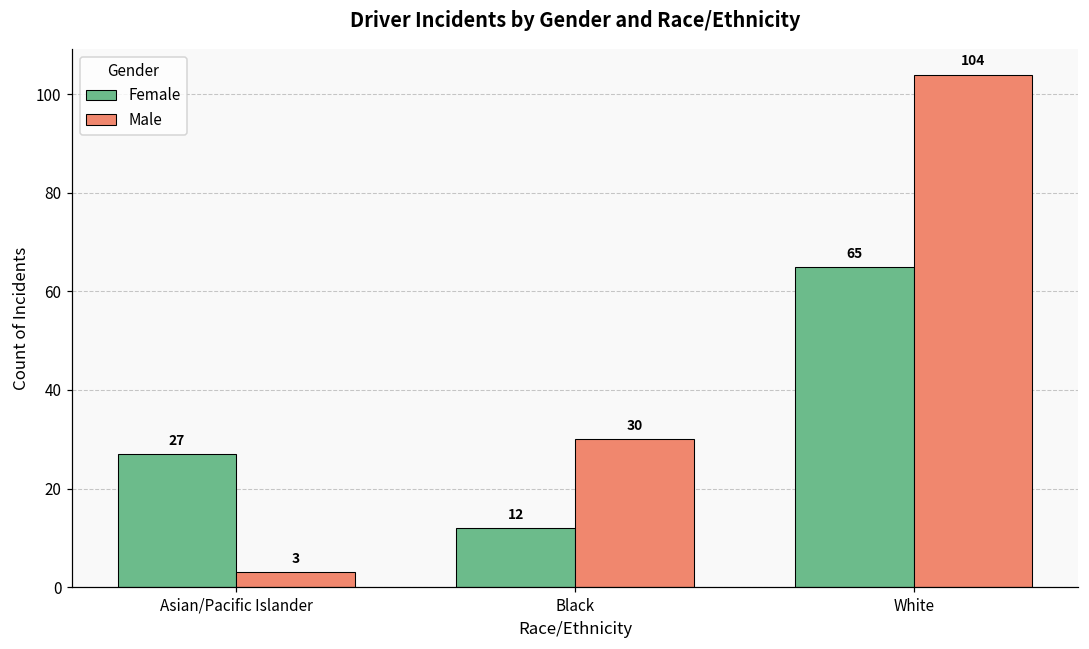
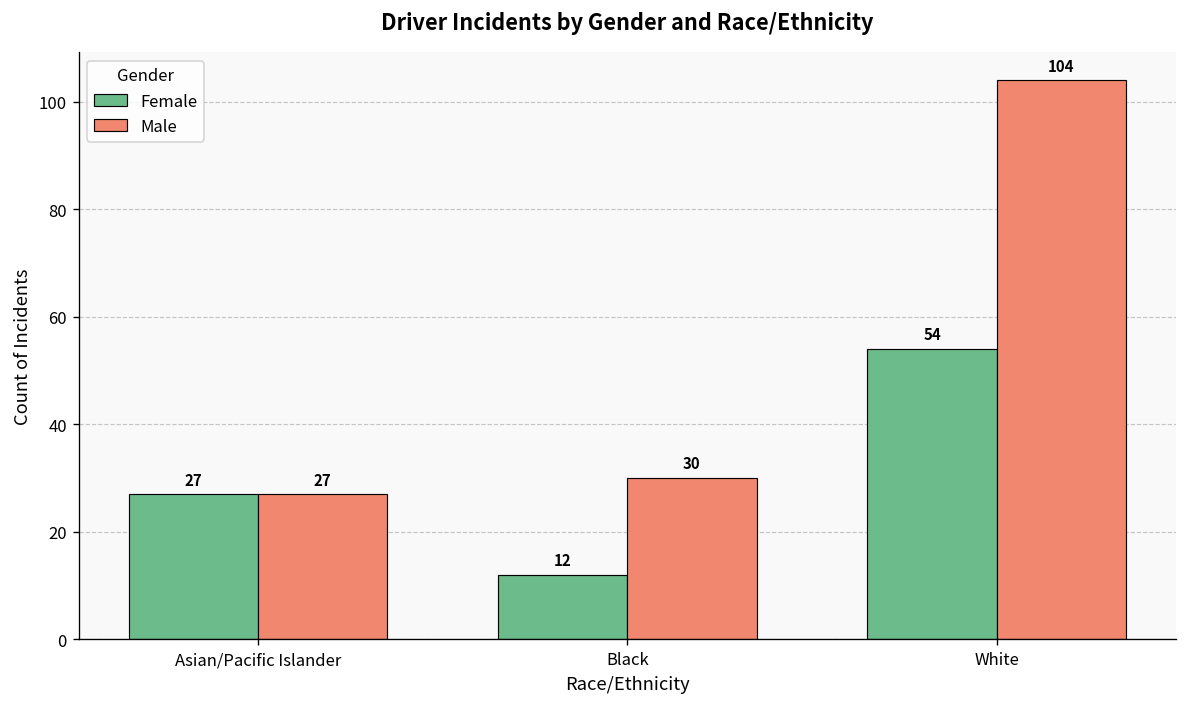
Male, Asian/Pacific Islander: 3 -> 27
Female, White: 65 -> 54
